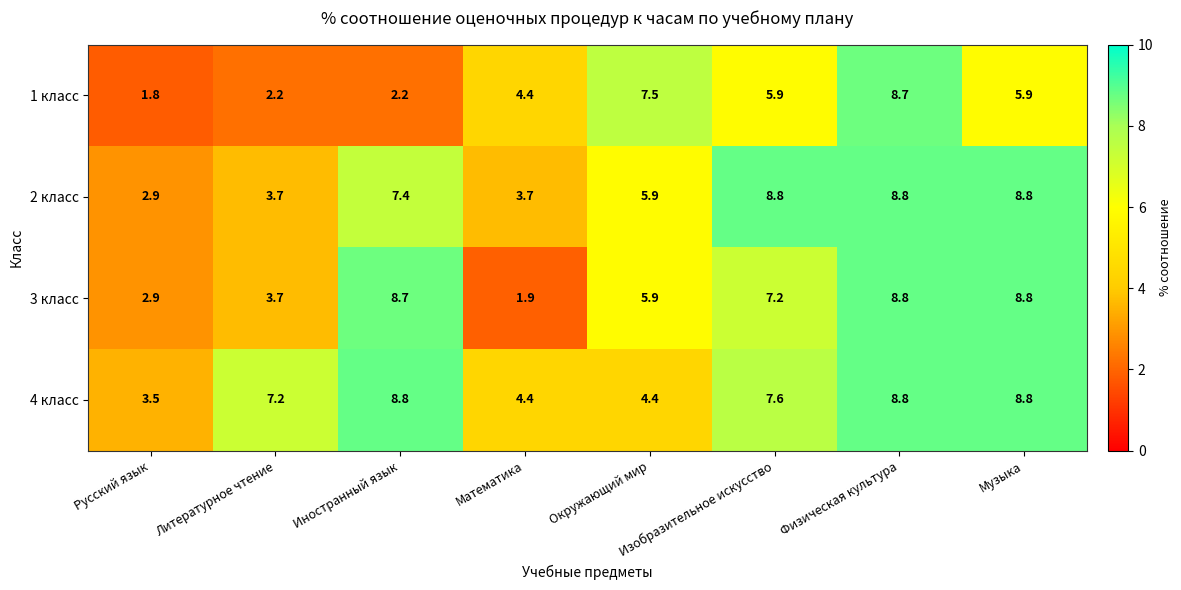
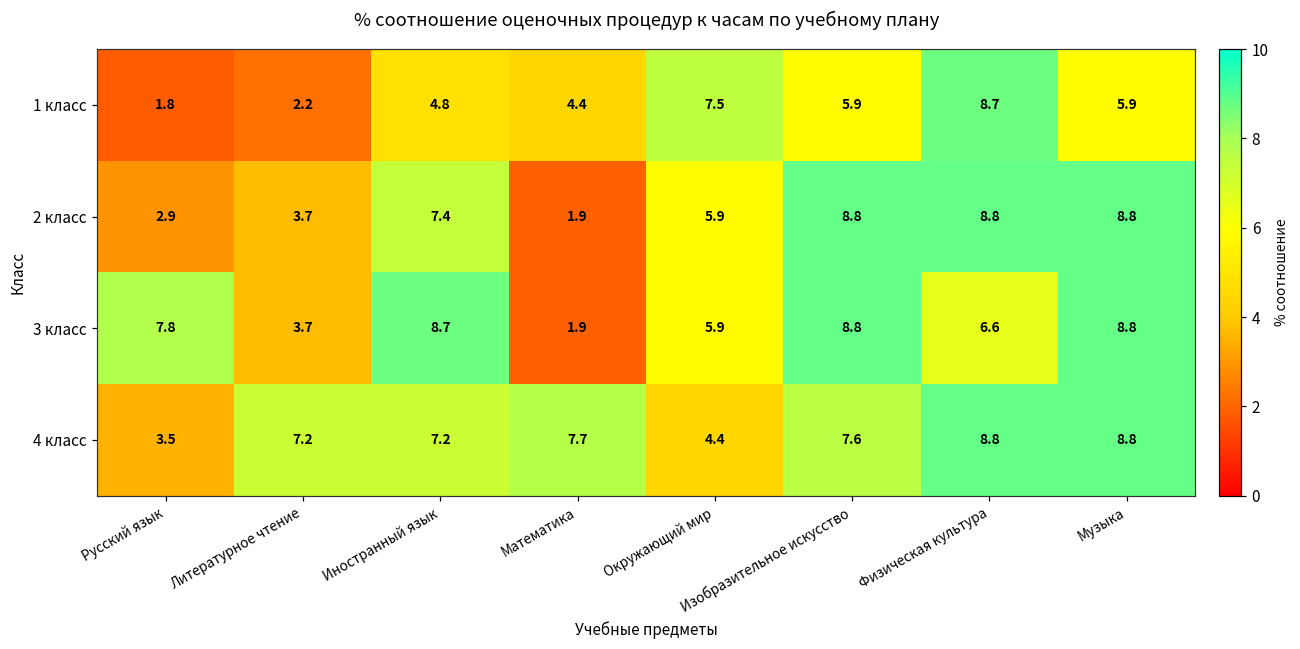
1 класс, Иностранный язык: 2.2 -> 4.8
2 класс, Математика: 3.7 -> 1.9
3 класс, Русский язык: 2.9 -> 7.8
3 класс, Изобразительное искусство: 7.2 -> 8.8
3 класс, Физическая культура: 8.8 -> 6.6
4 класс, Иностранный язык: 8.8 -> 7.2
4 класс, Математика: 4.4 -> 7.7
